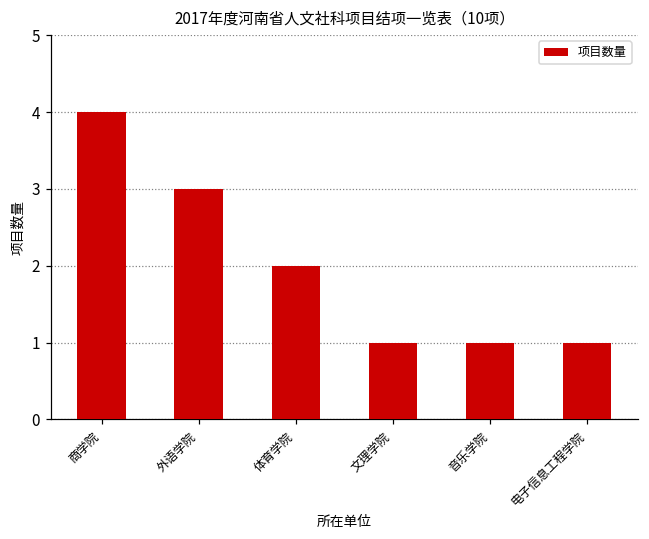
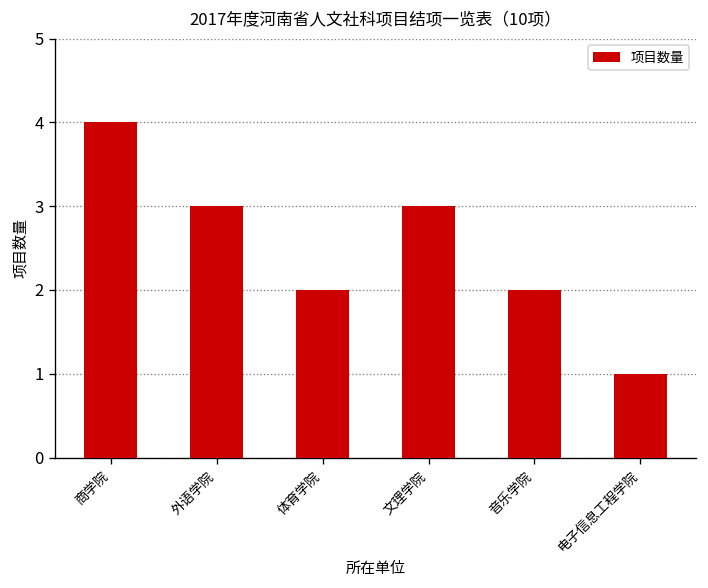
文理学院: 1 -> 3
音乐学院: 1 -> 2
